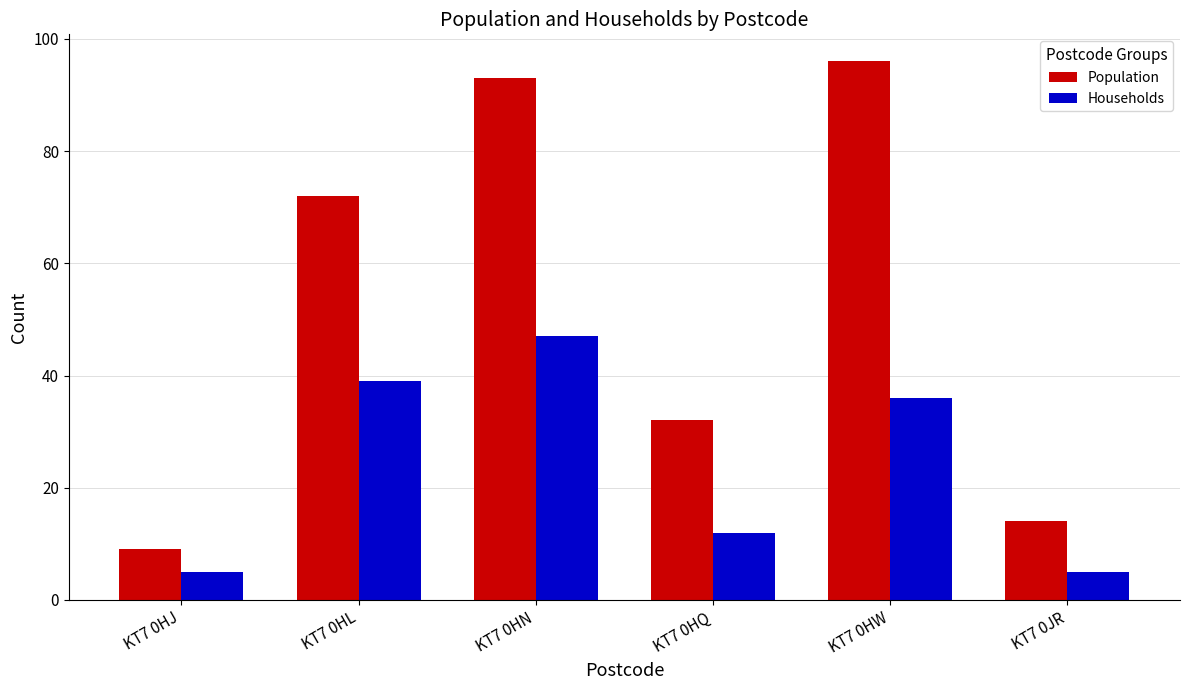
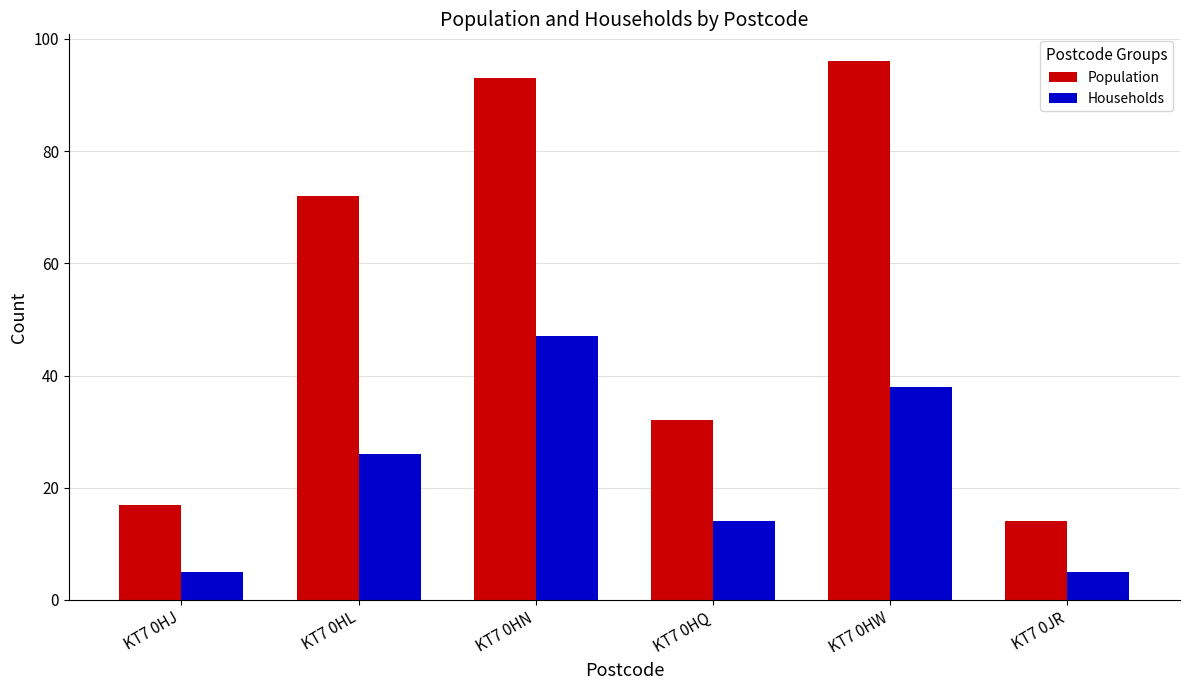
Population, KT7 0HJ: 9 -> 17
Households, KT7 0HL: 39 -> 26
Households, KT7 0HQ: 12 -> 14
Households, KT7 0HW: 36 -> 38
